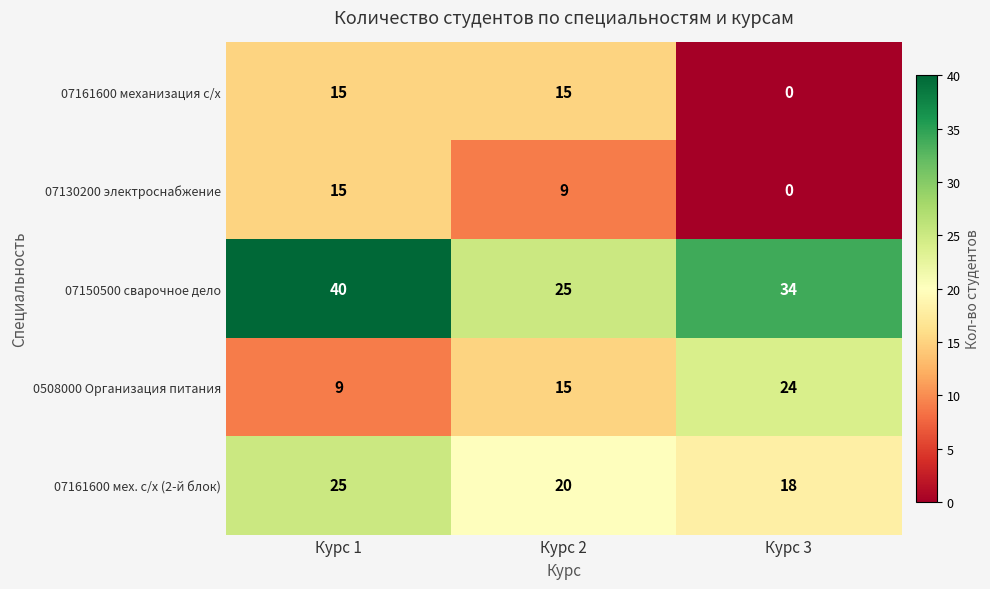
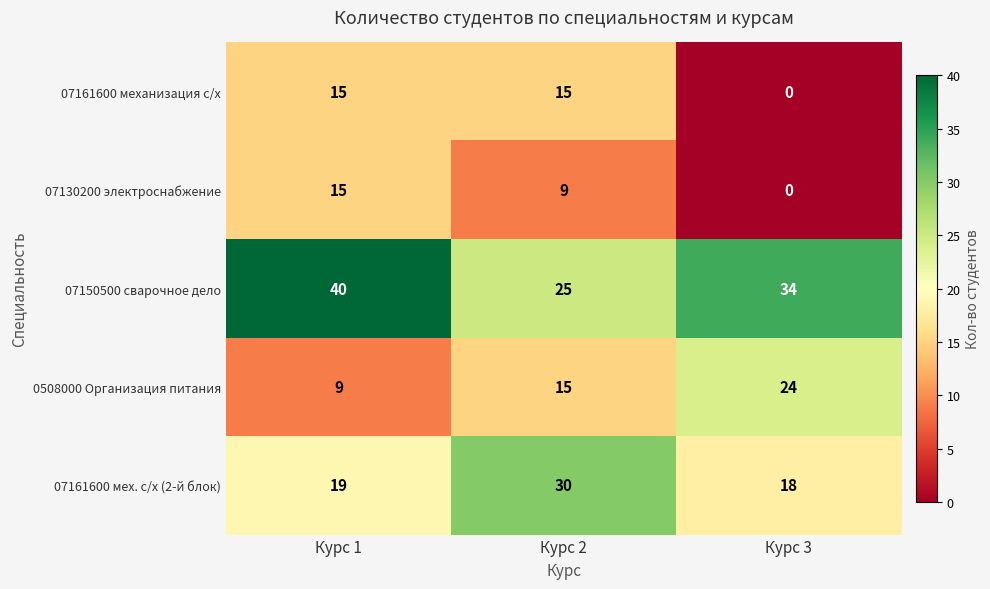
07161600 мех. с/х (2-й блок), Курс 1: 25 -> 19
07161600 мех. с/х (2-й блок), Курс 2: 20 -> 30
